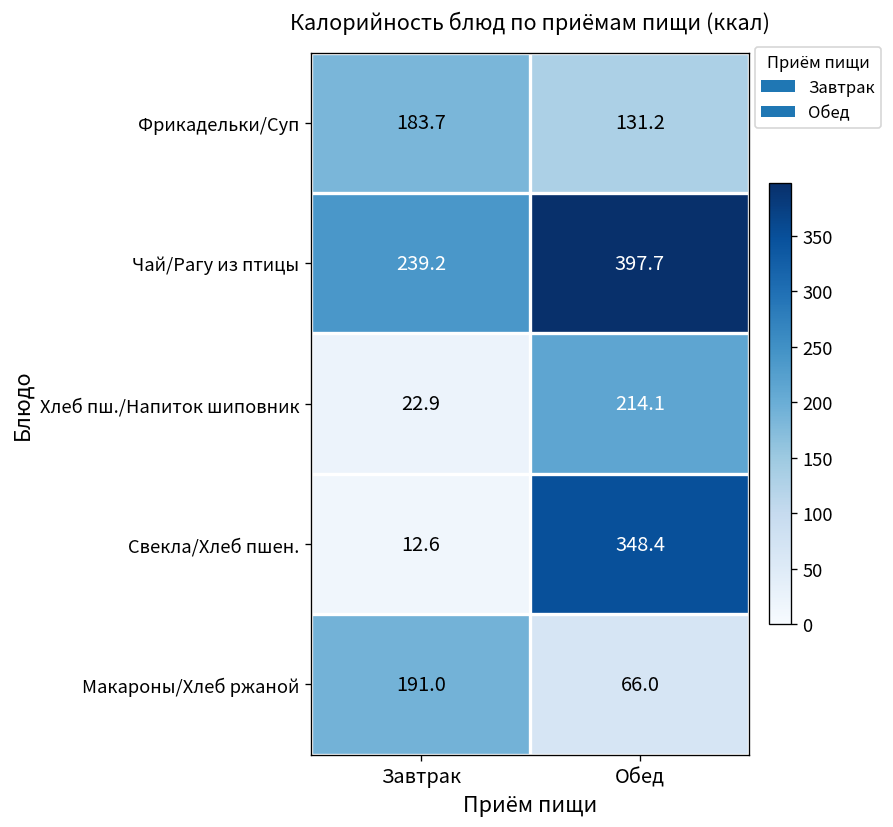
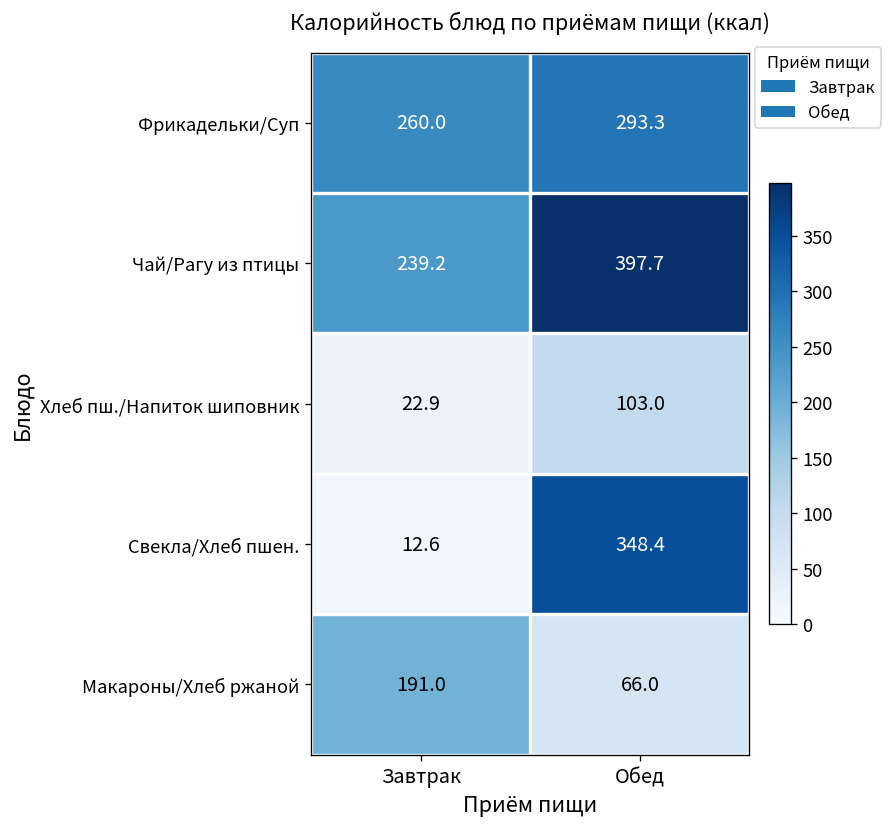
Фрикадельки/Суп, Завтрак: 183.7 -> 260.0
Фрикадельки/Суп, Обед: 131.2 -> 293.3
Хлеб пш./Напиток шиповник, Обед: 214.1 -> 103.0
